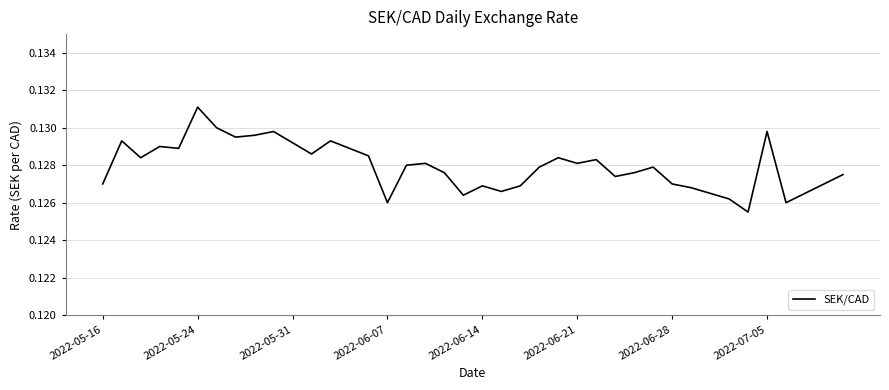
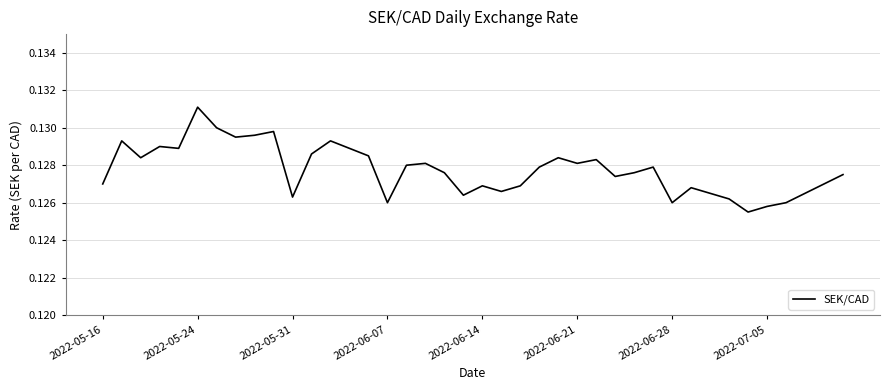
2022-05-31: 0.1292 -> 0.1263
2022-06-28: 0.127 -> 0.126
2022-07-05: 0.1298 -> 0.1258
